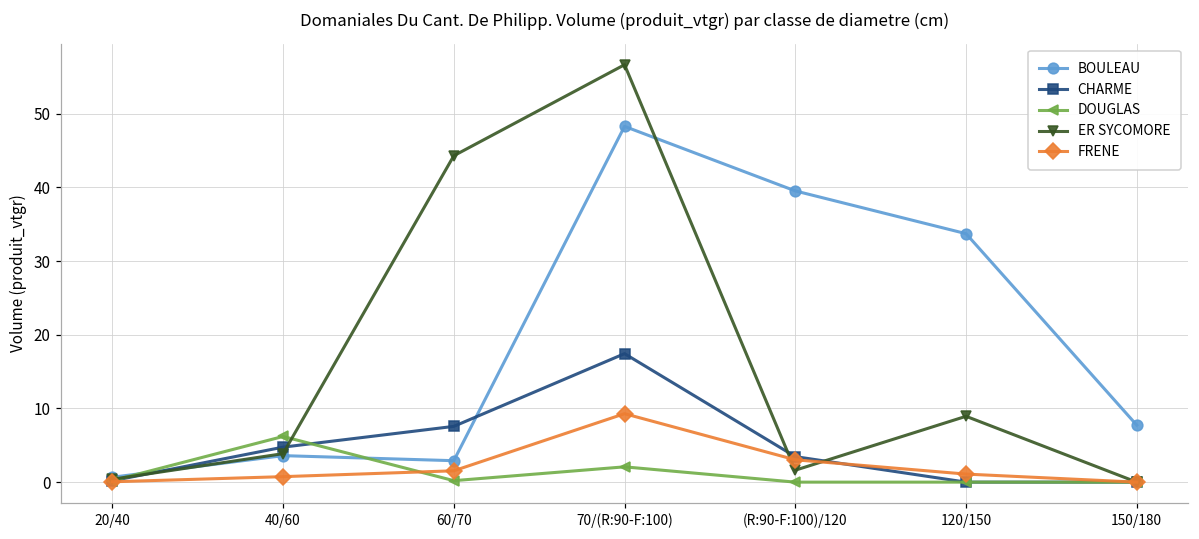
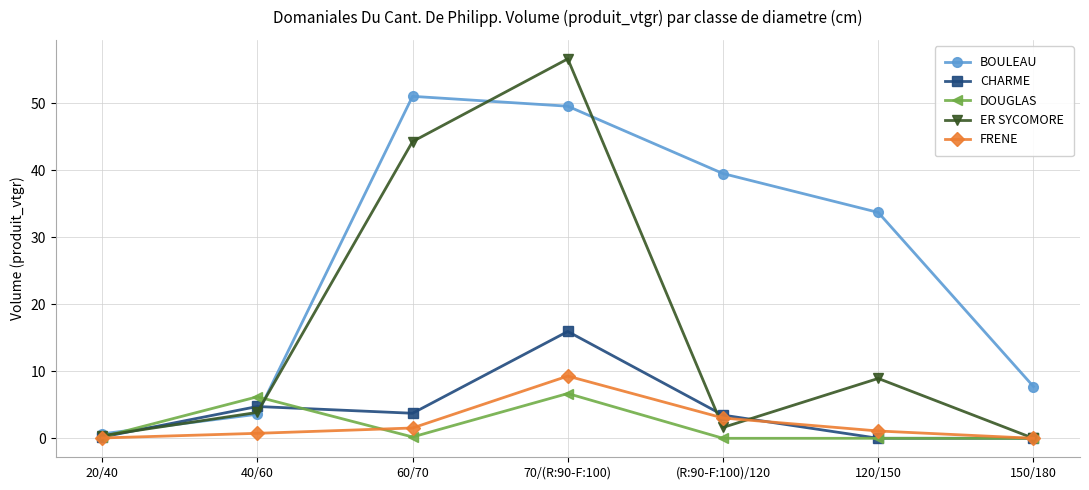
BOULEAU, 60/70: 3 -> 51
CHARME, 60/70: 8 -> 4
BOULEAU, 70/(R:90-F:100): 48 -> 50
CHARME, 70/(R:90-F:100): 17 -> 16
DOUGLAS, 70/(R:90-F:100): 2 -> 7
